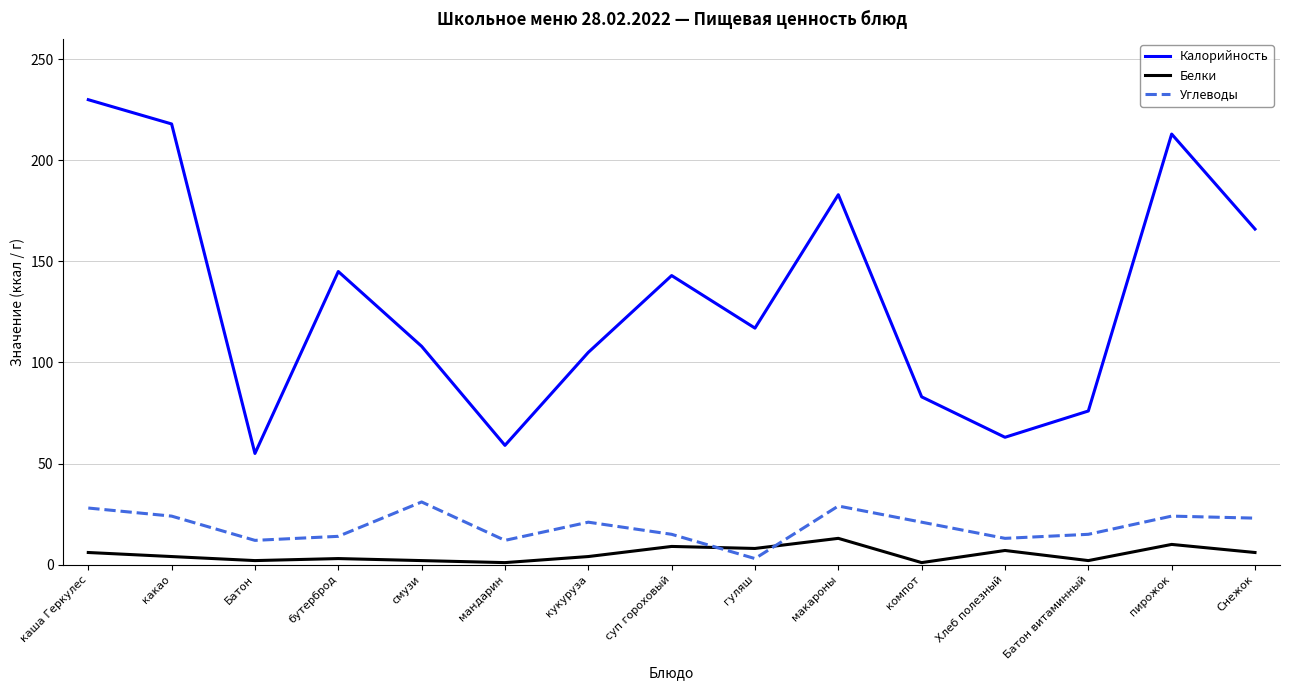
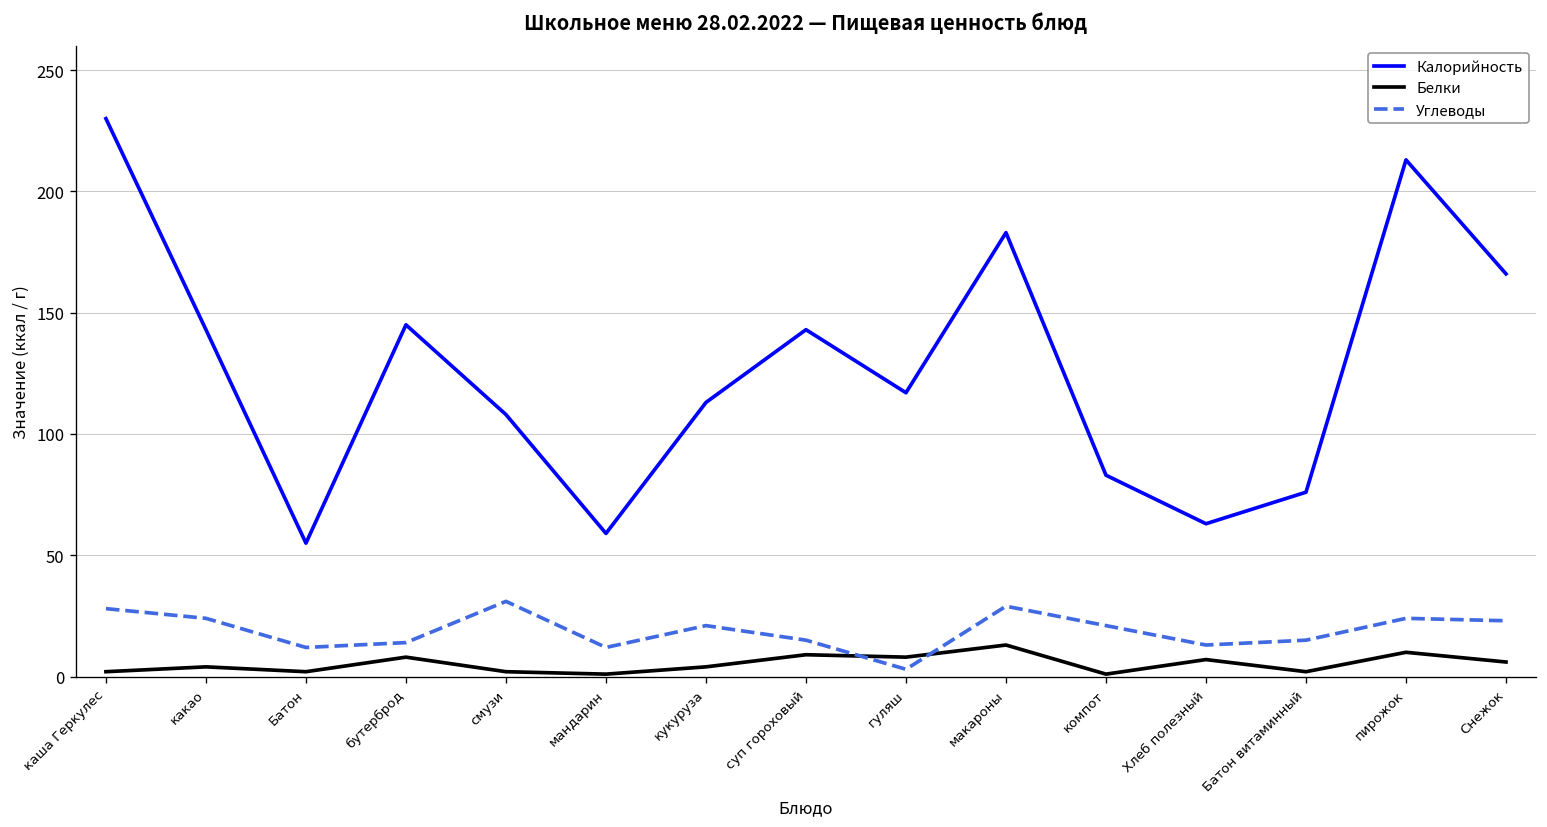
Белки, каша Геркулес: 6 -> 2
Калорийность, какао: 218 -> 143
Белки, бутерброд: 3 -> 8
Калорийность, кукуруза: 105 -> 113
